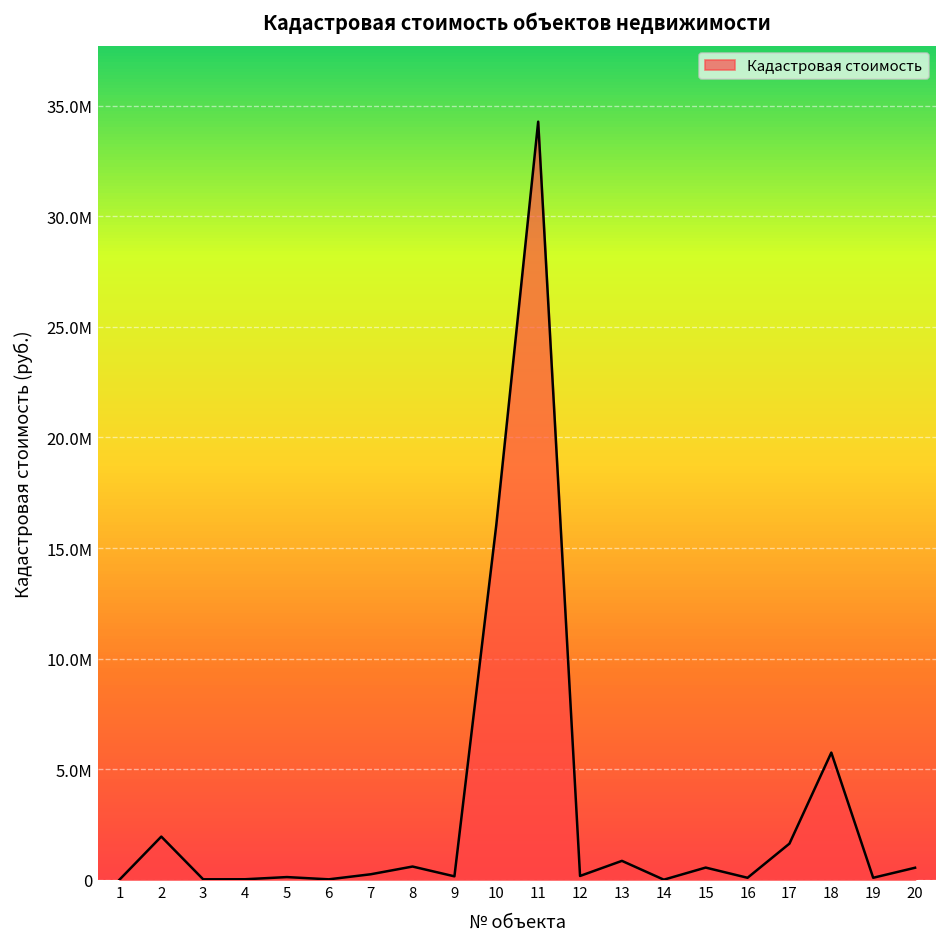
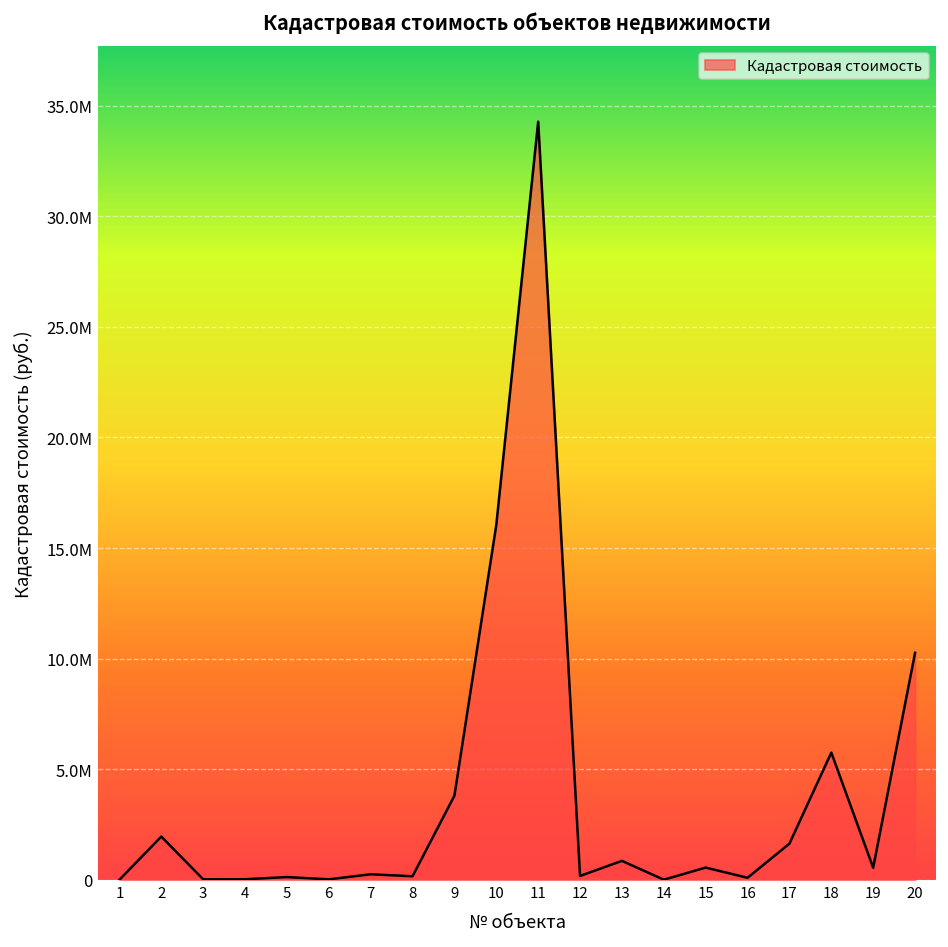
8: 600000 -> 200000
9: 200000 -> 3800000
19: 100000 -> 500000
20: 500000 -> 10300000
